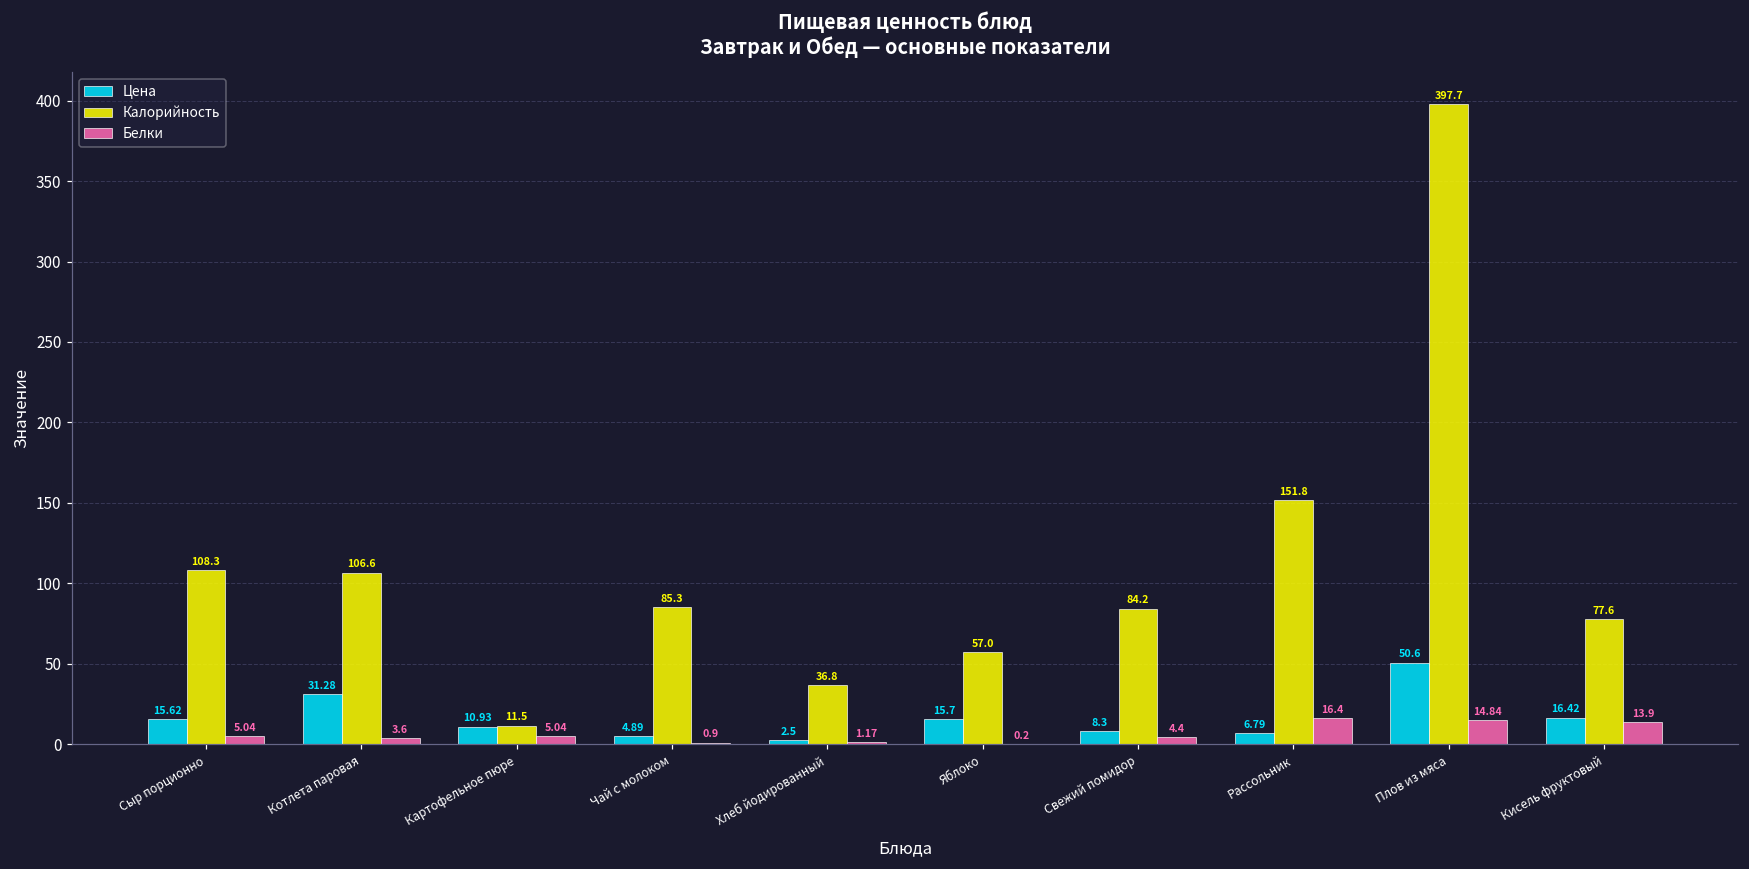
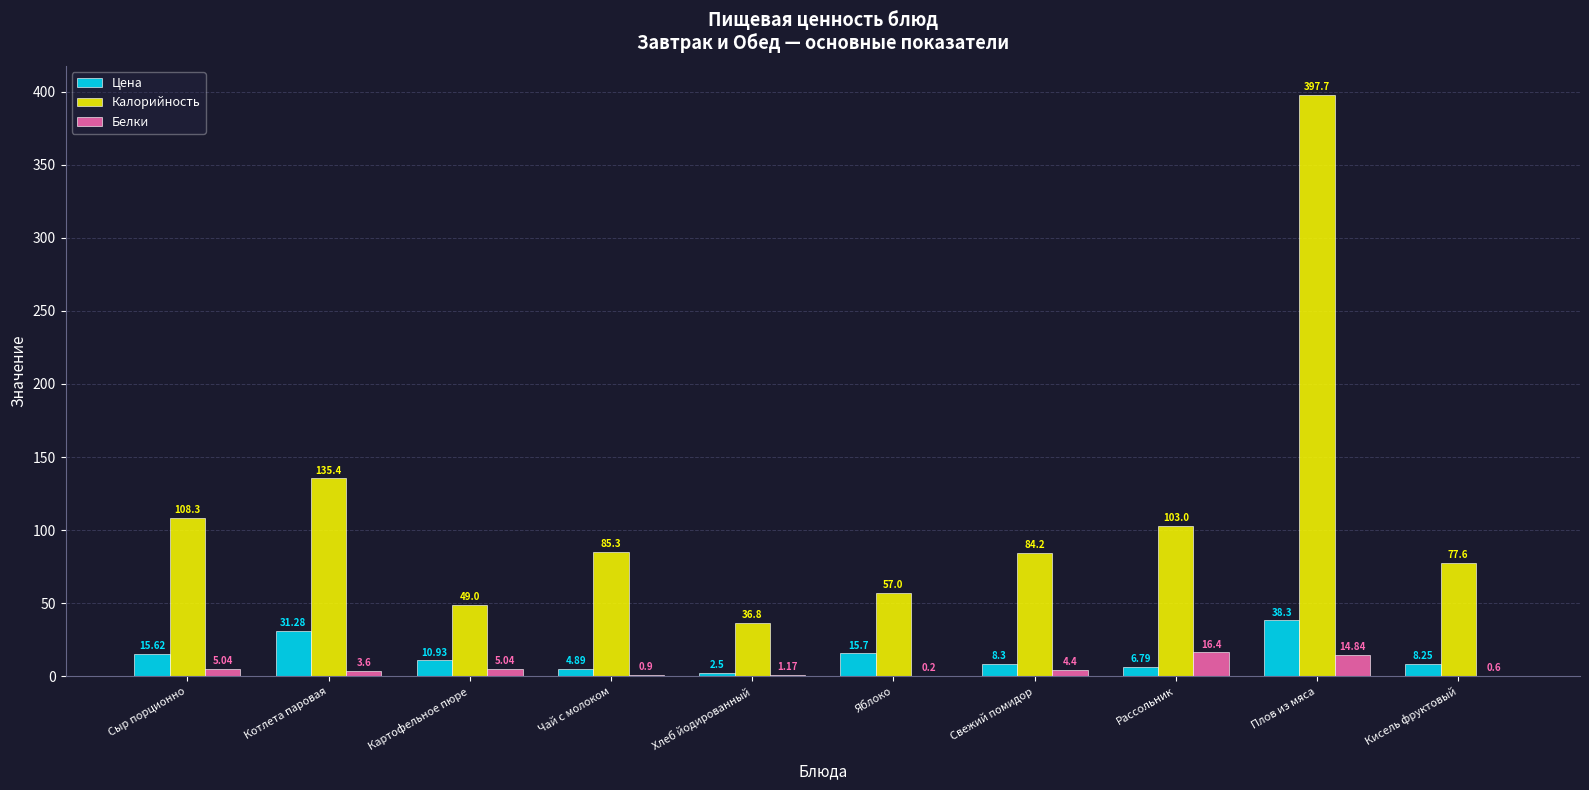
Калорийность, Котлета паровая: 106.6 -> 135.4
Калорийность, Картофельное пюре: 11.5 -> 49.0
Калорийность, Рассольник: 151.8 -> 103.0
Цена, Плов из мяса: 50.6 -> 38.3
Цена, Кисель фруктовый: 16.42 -> 8.25
Белки, Кисель фруктовый: 13.9 -> 0.6
